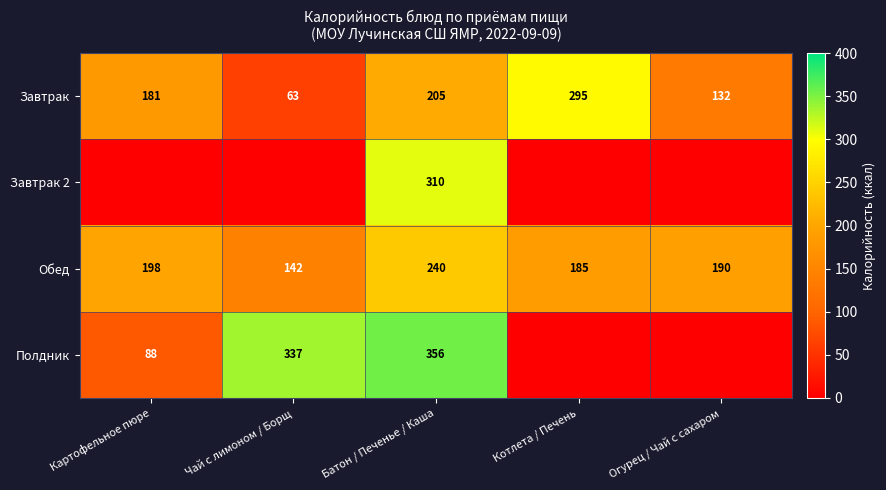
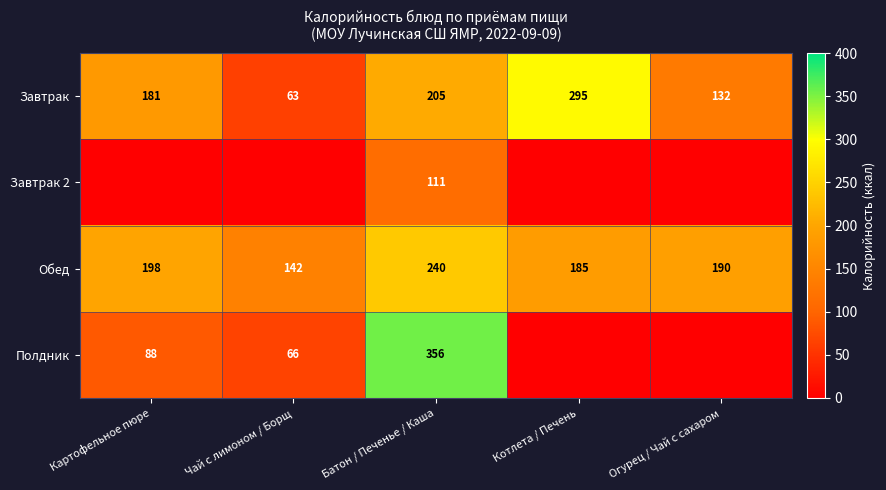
Завтрак 2, Батон / Печенье / Каша: 310 -> 111
Полдник, Чай с лимоном / Борщ: 337 -> 66
